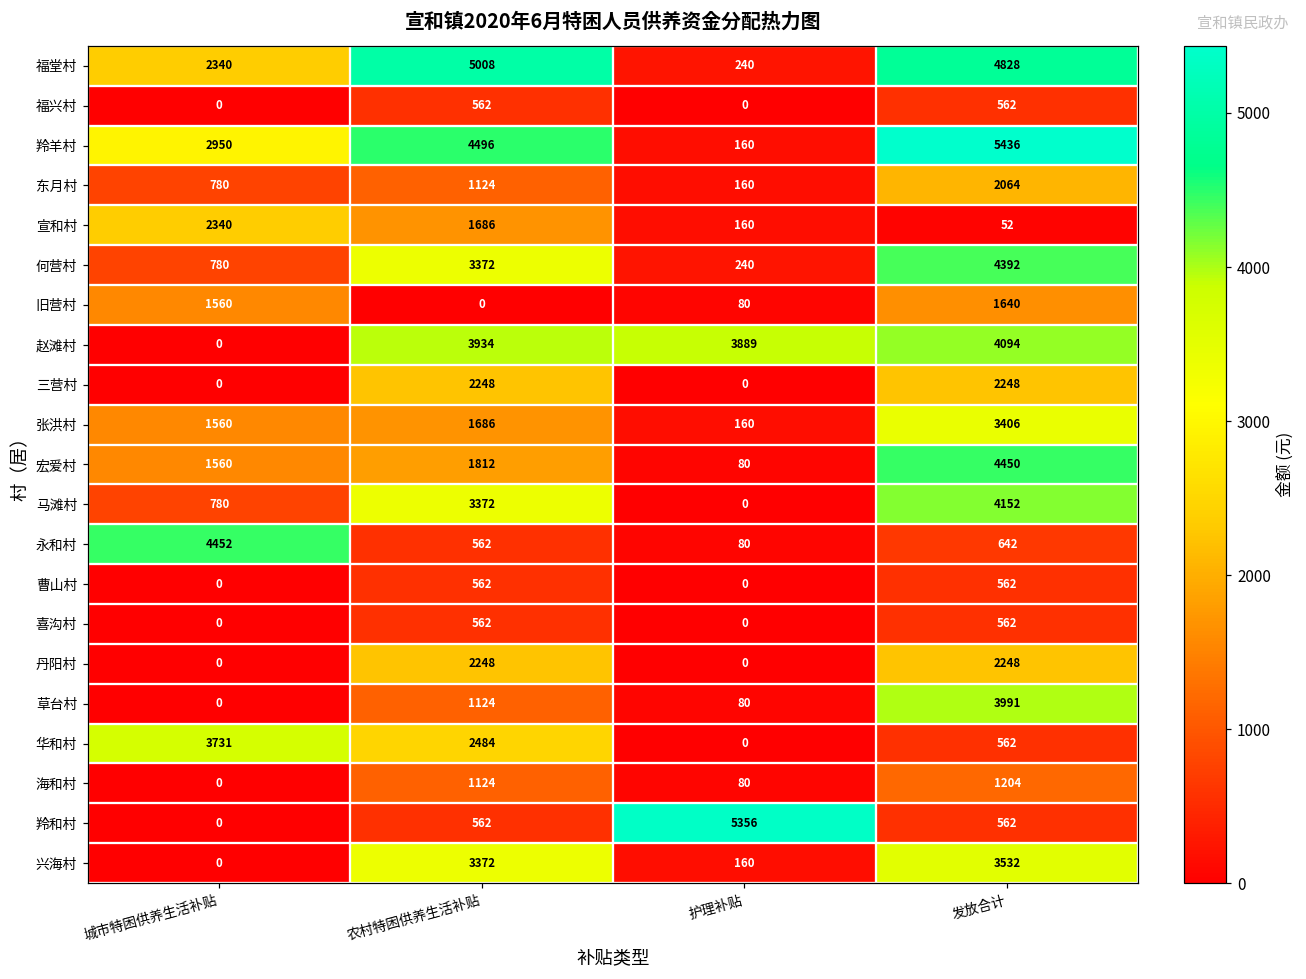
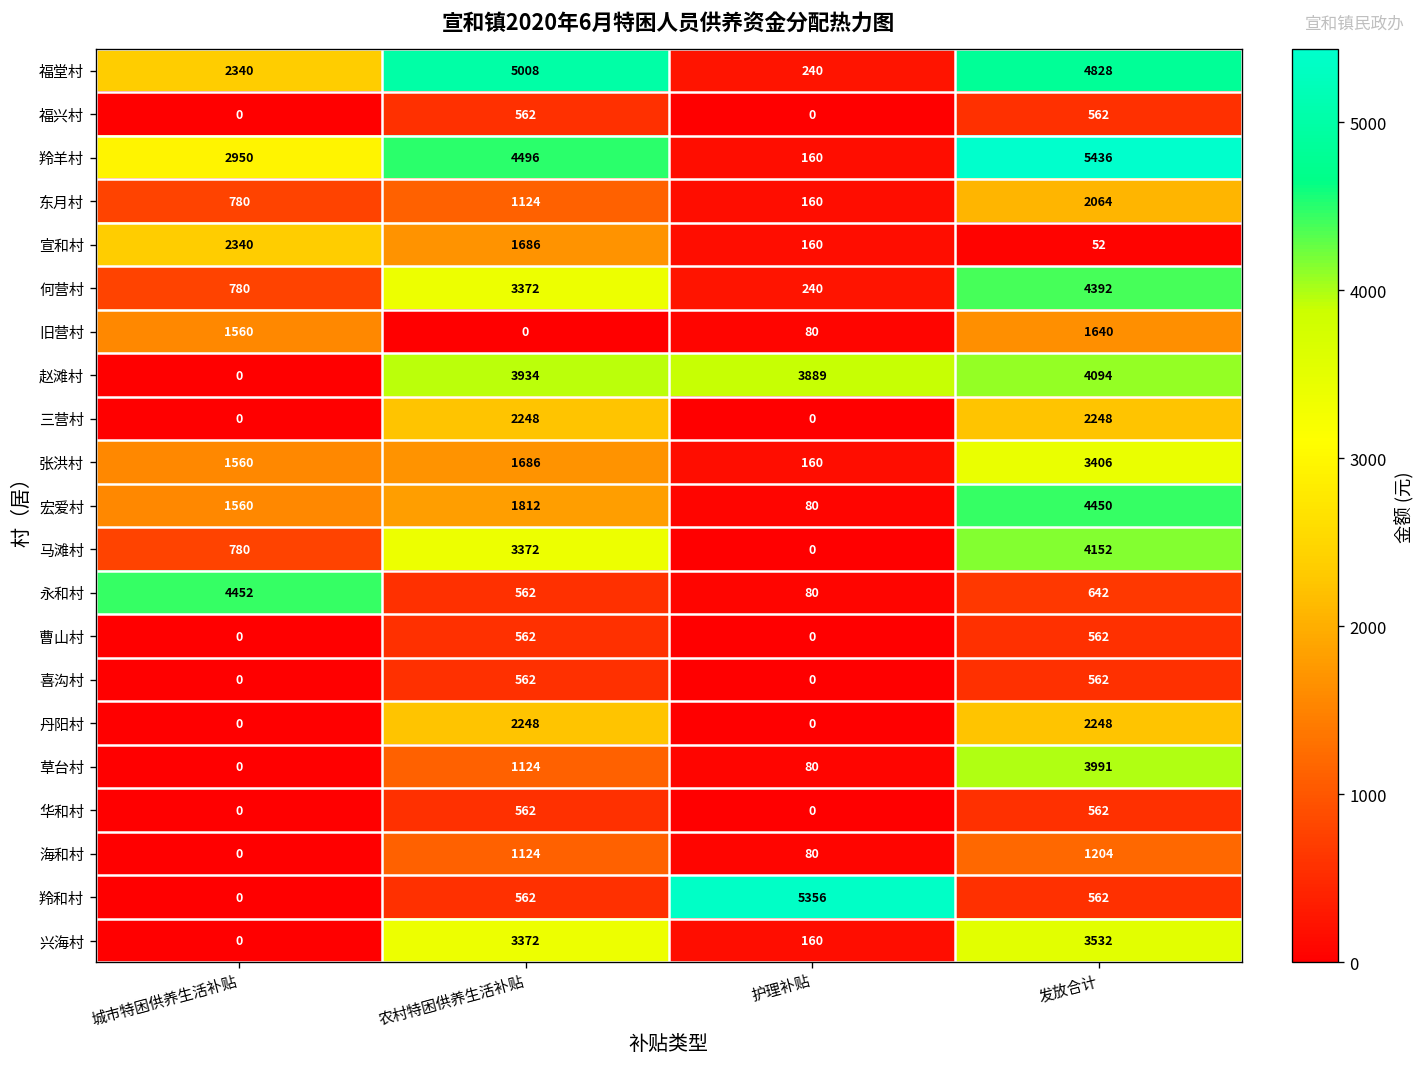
华和村, 城市特困供养生活补贴: 3731 -> 0
华和村, 农村特困供养生活补贴: 2484 -> 562
